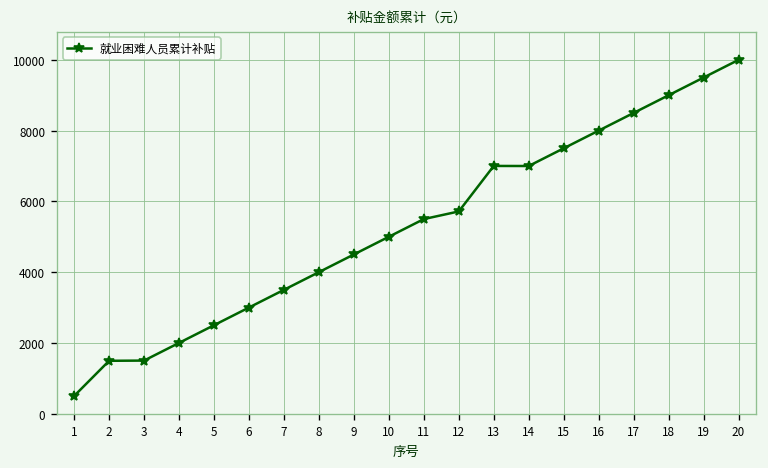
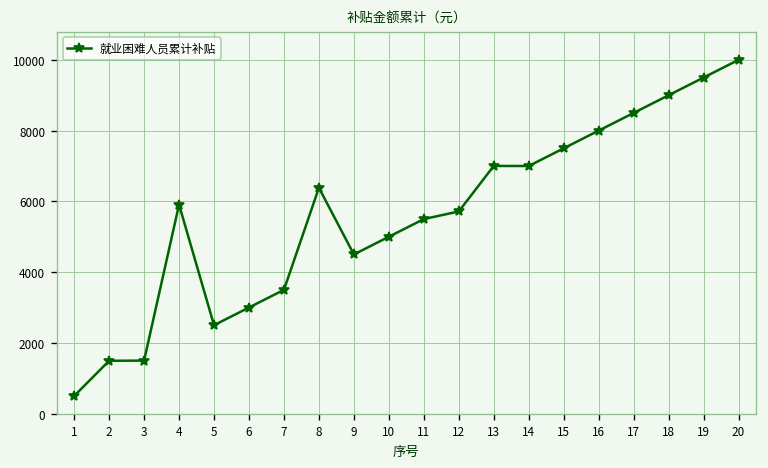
4: 2000 -> 5900
8: 4000 -> 6400
